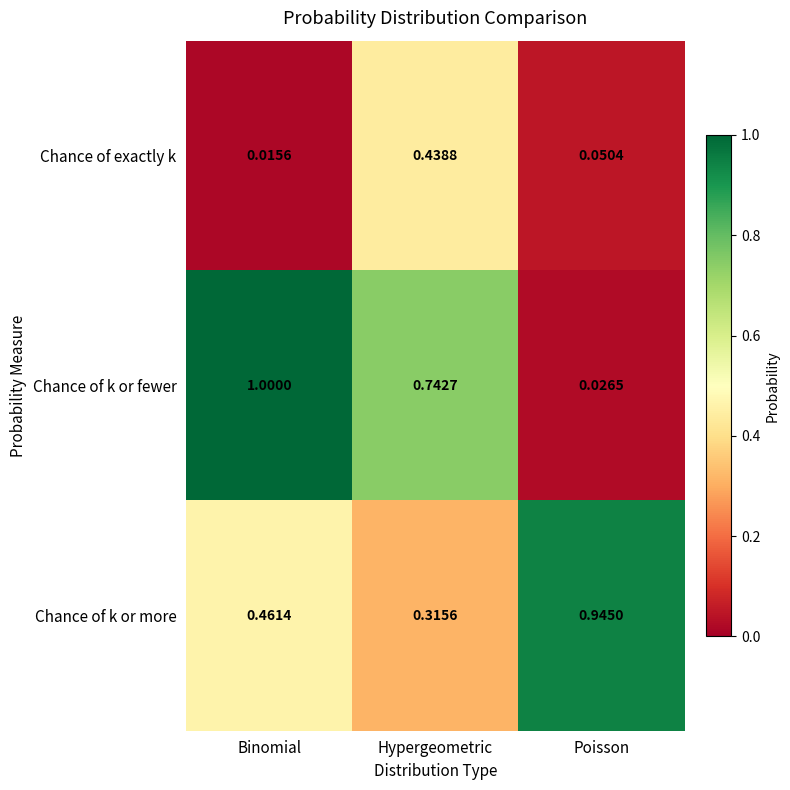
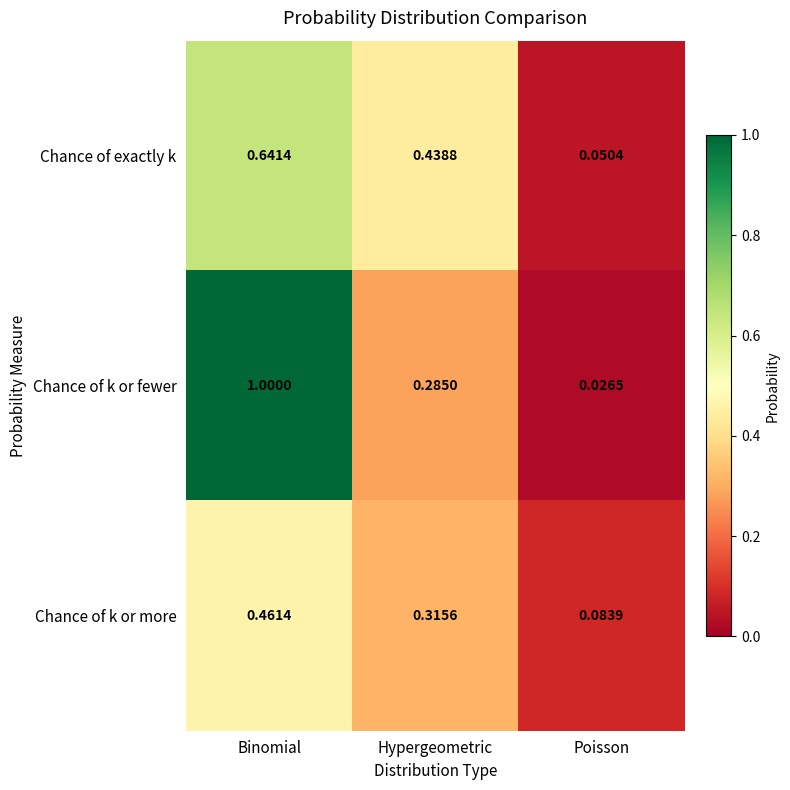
Chance of exactly k, Binomial: 0.0156 -> 0.6414
Chance of k or fewer, Hypergeometric: 0.7427 -> 0.2850
Chance of k or more, Poisson: 0.9450 -> 0.0839
